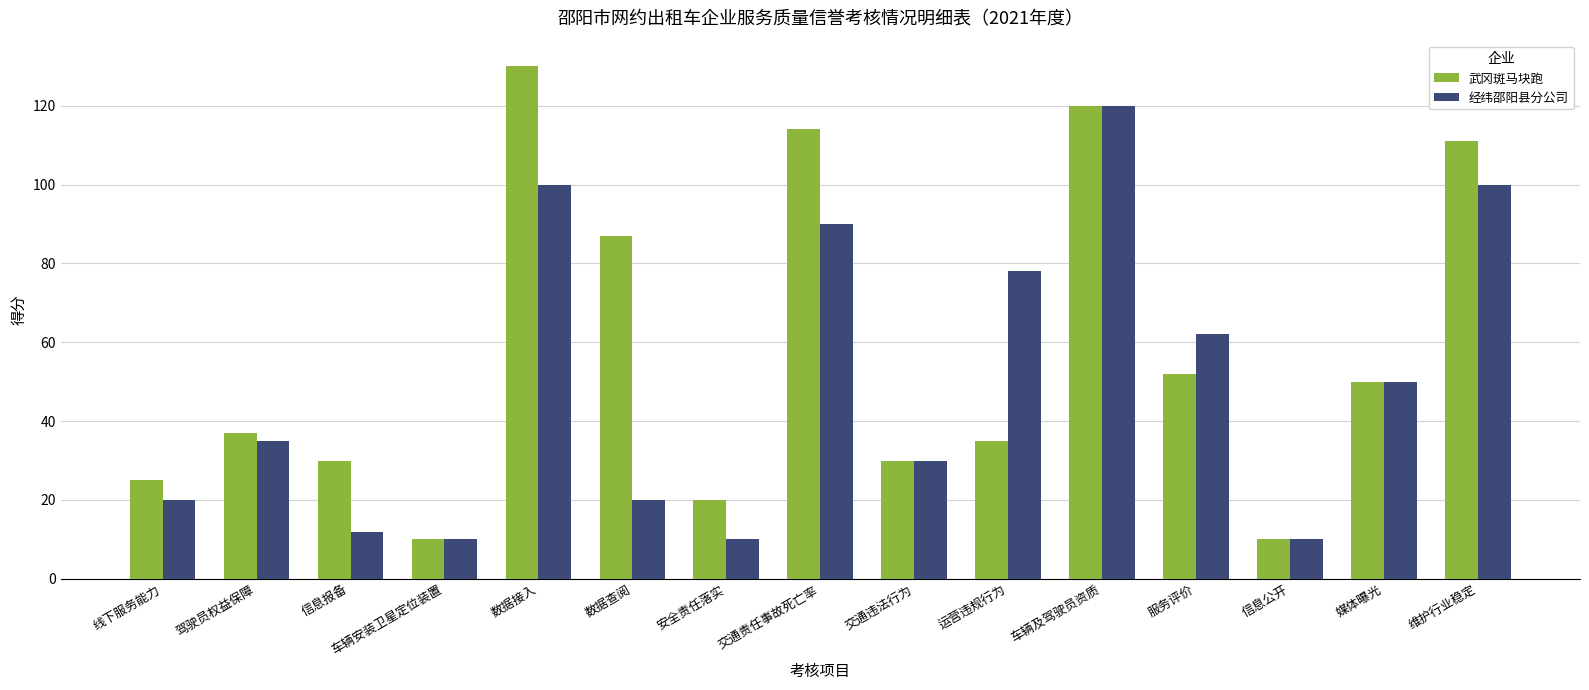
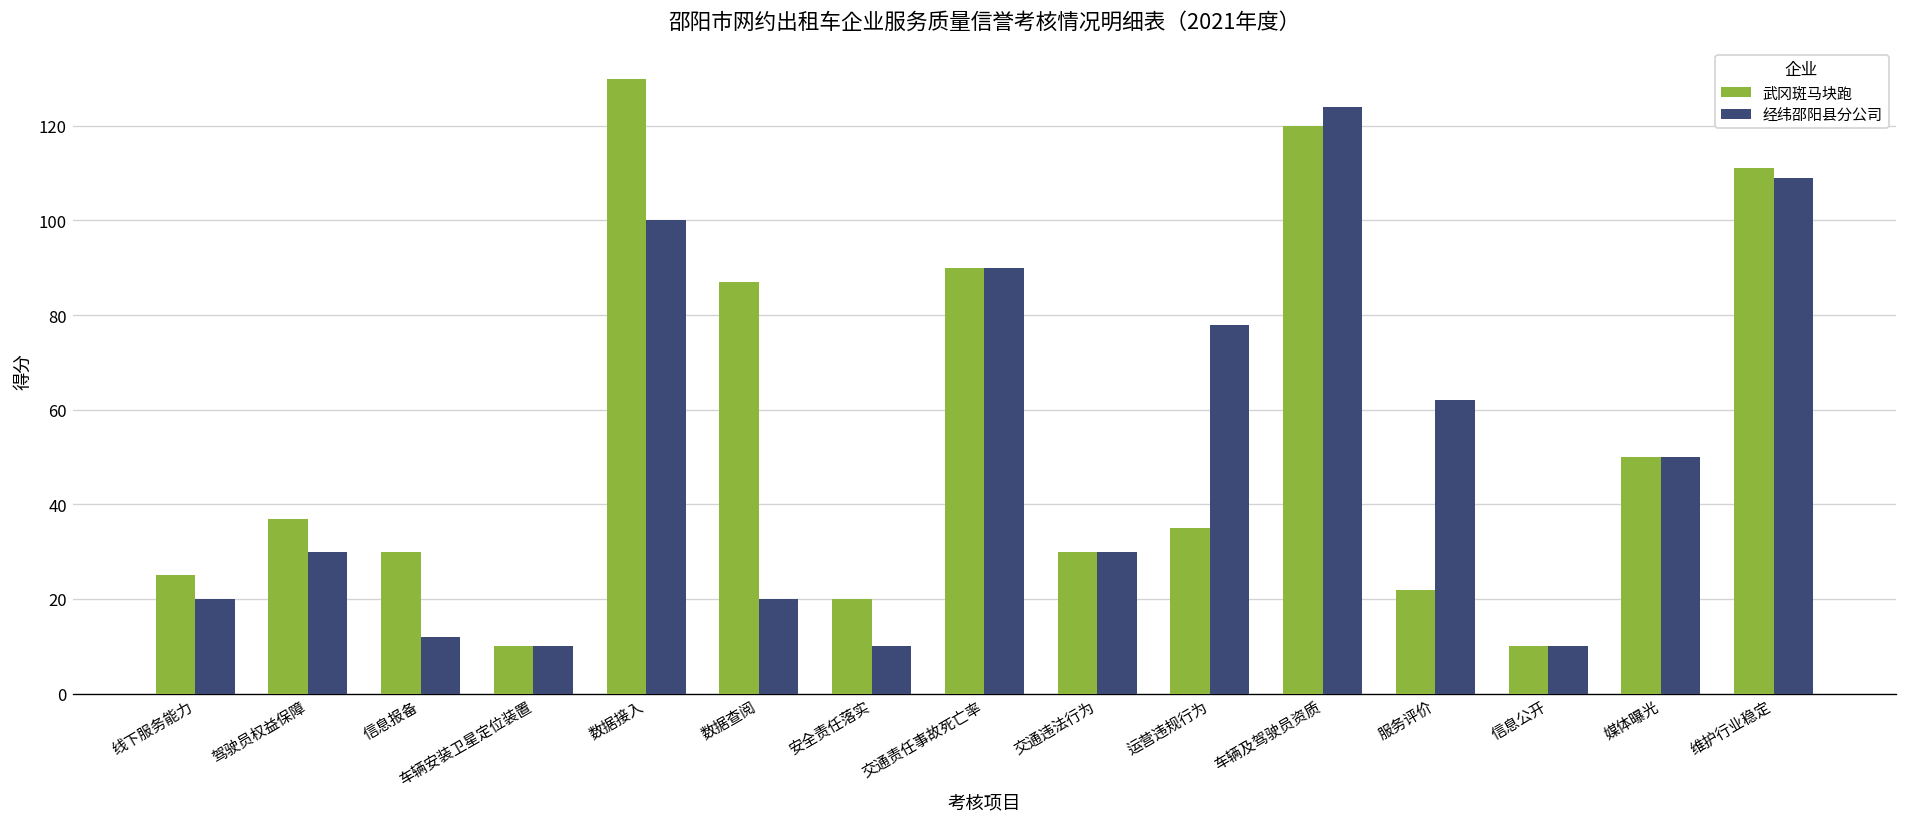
经纬邵阳县分公司, 驾驶员权益保障: 35 -> 30
武冈斑马块跑, 交通责任事故死亡率: 114 -> 90
经纬邵阳县分公司, 车辆及驾驶员资质: 120 -> 124
武冈斑马块跑, 服务评价: 52 -> 22
经纬邵阳县分公司, 维护行业稳定: 100 -> 109
